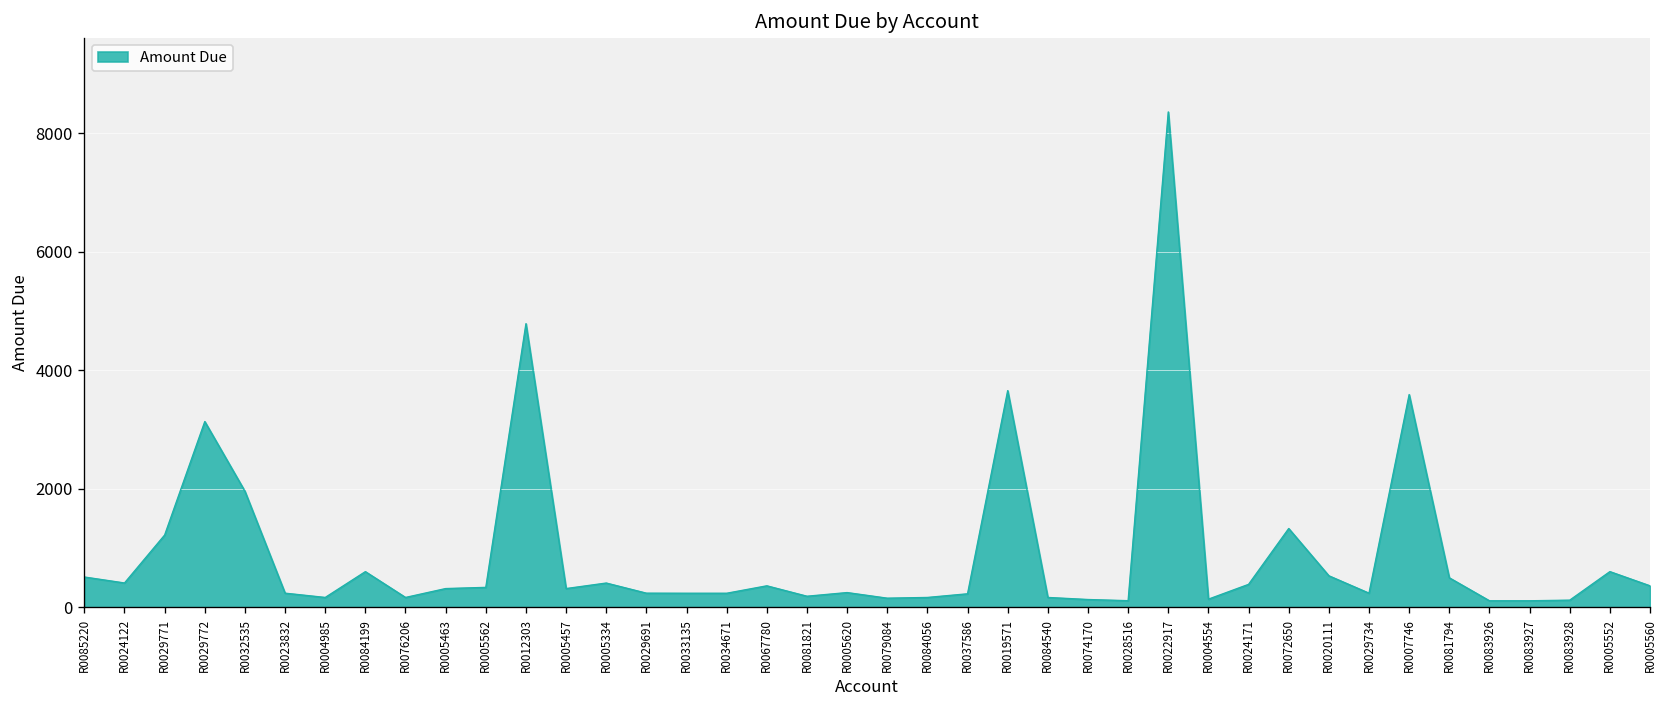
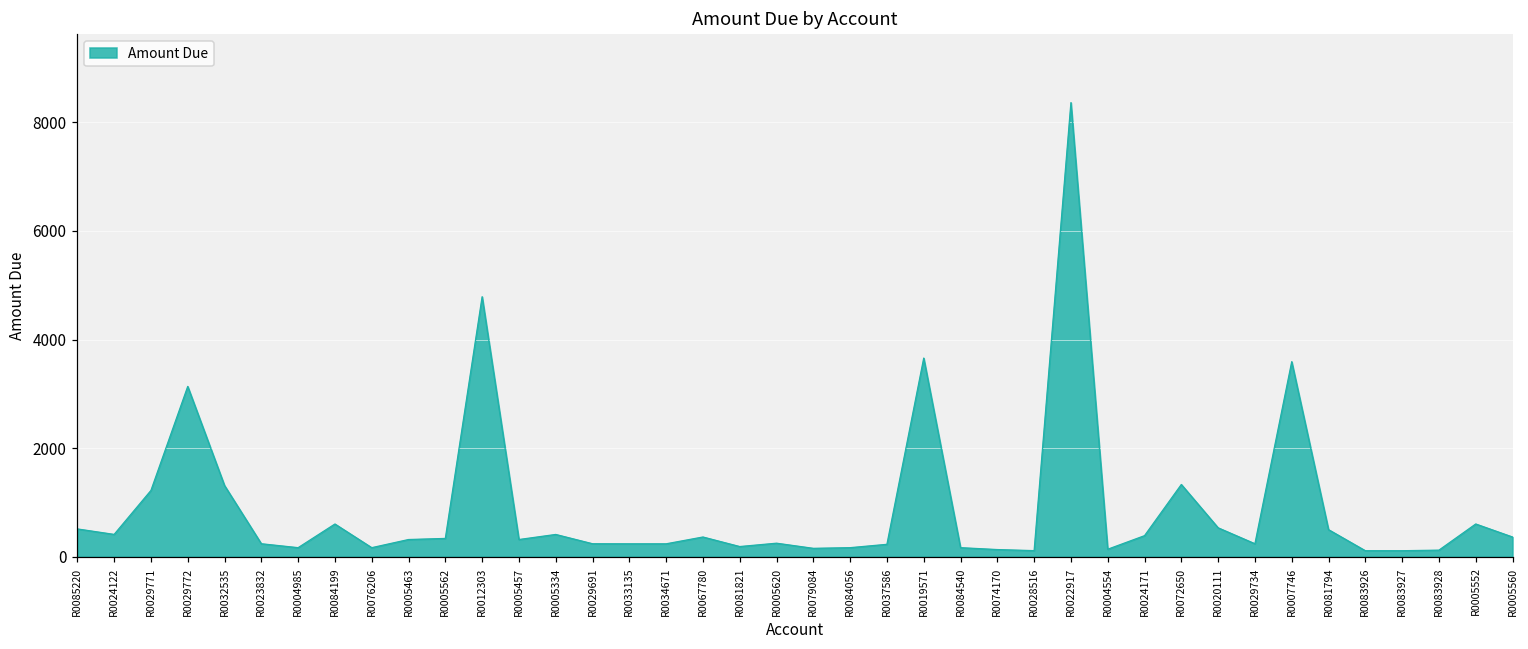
R0032535: 2000 -> 1300
